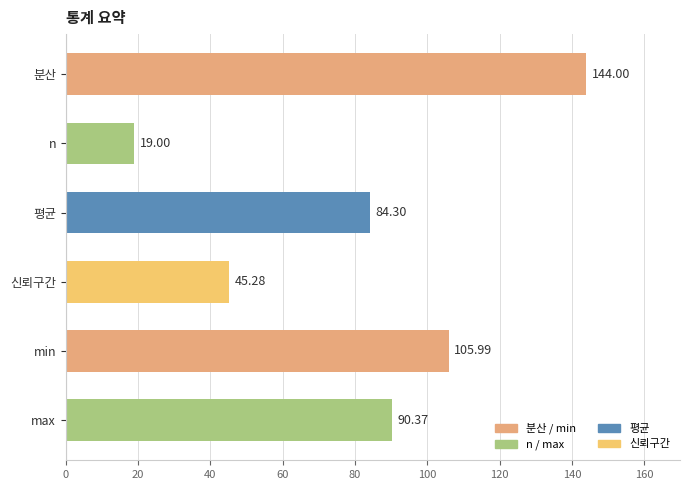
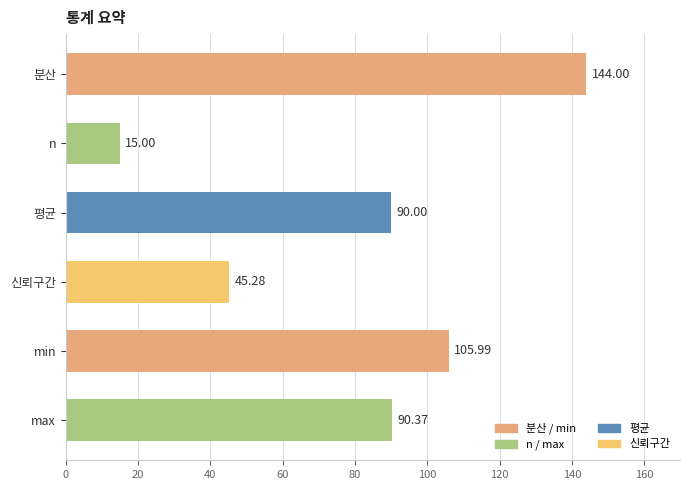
n: 19.00 -> 15.00
평균: 84.30 -> 90.00
